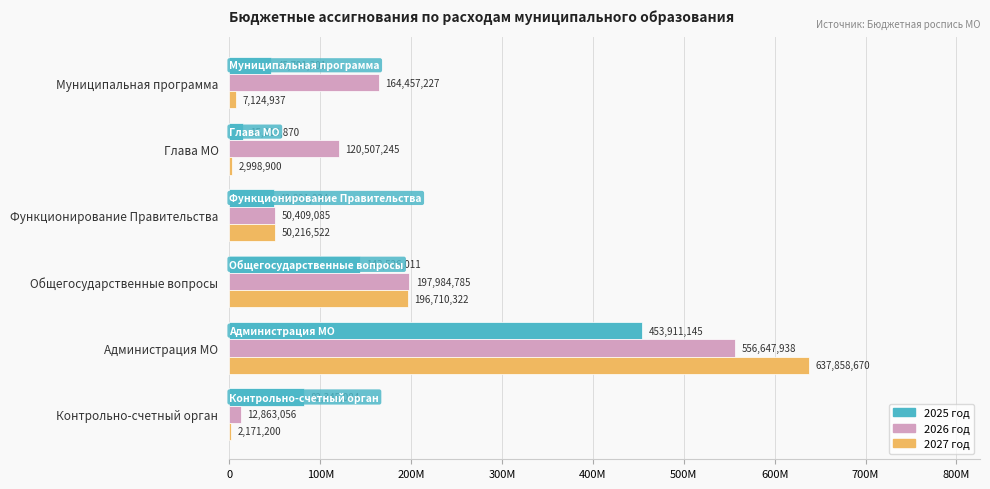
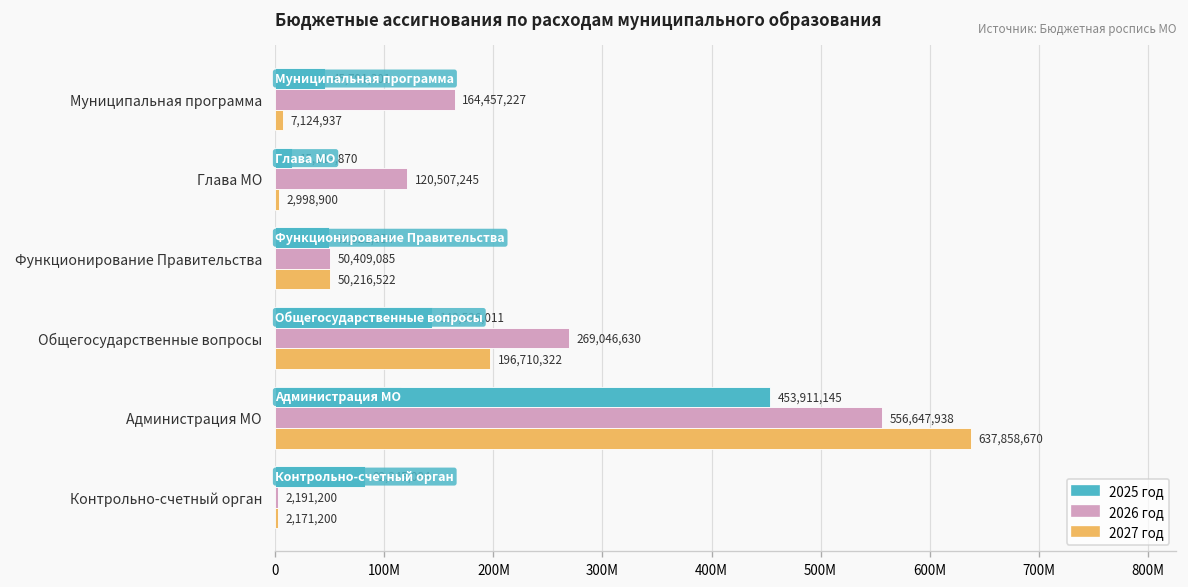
2026 год, Общегосударственные вопросы: 197,984,785 -> 269,046,630
2026 год, Контрольно-счетный орган: 12,863,056 -> 2,191,200
